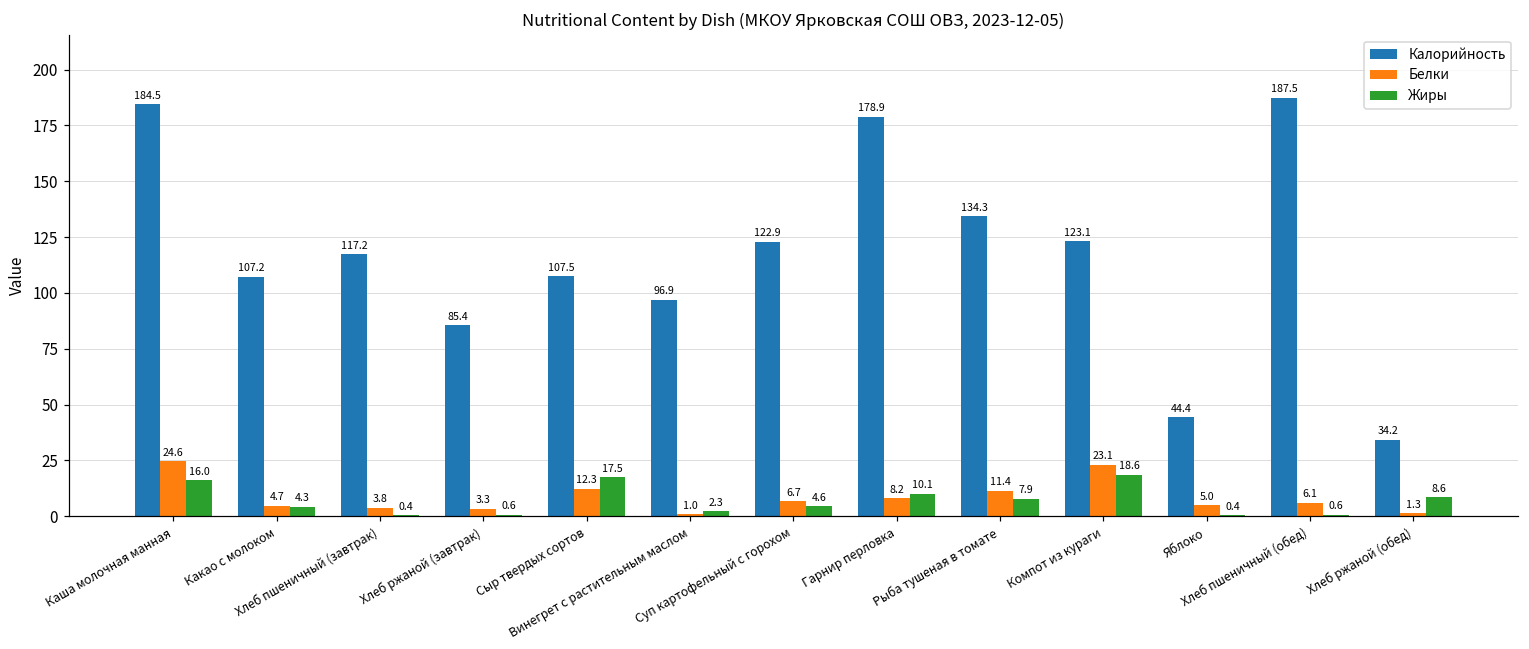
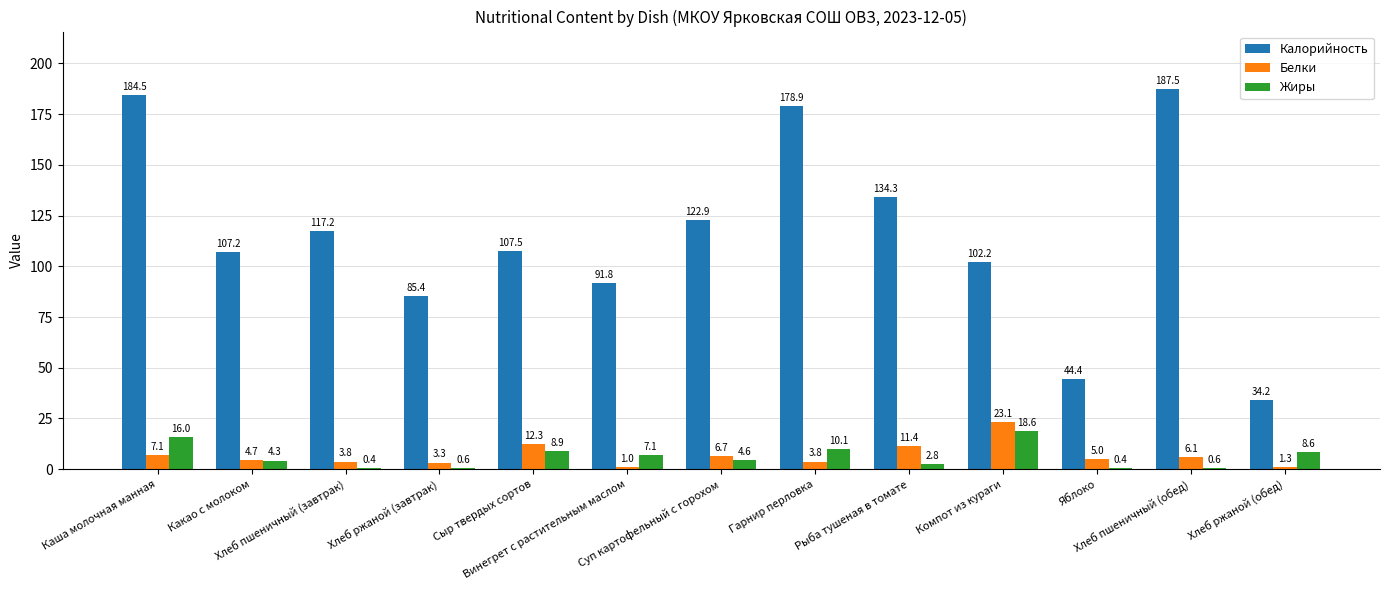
Белки, Каша молочная манная: 24.6 -> 7.1
Жиры, Сыр твердых сортов: 17.5 -> 8.9
Калорийность, Винегрет с растительным маслом: 96.9 -> 91.8
Жиры, Винегрет с растительным маслом: 2.3 -> 7.1
Белки, Гарнир перловка: 8.2 -> 3.8
Жиры, Рыба тушеная в томате: 7.9 -> 2.8
Калорийность, Компот из кураги: 123.1 -> 102.2
